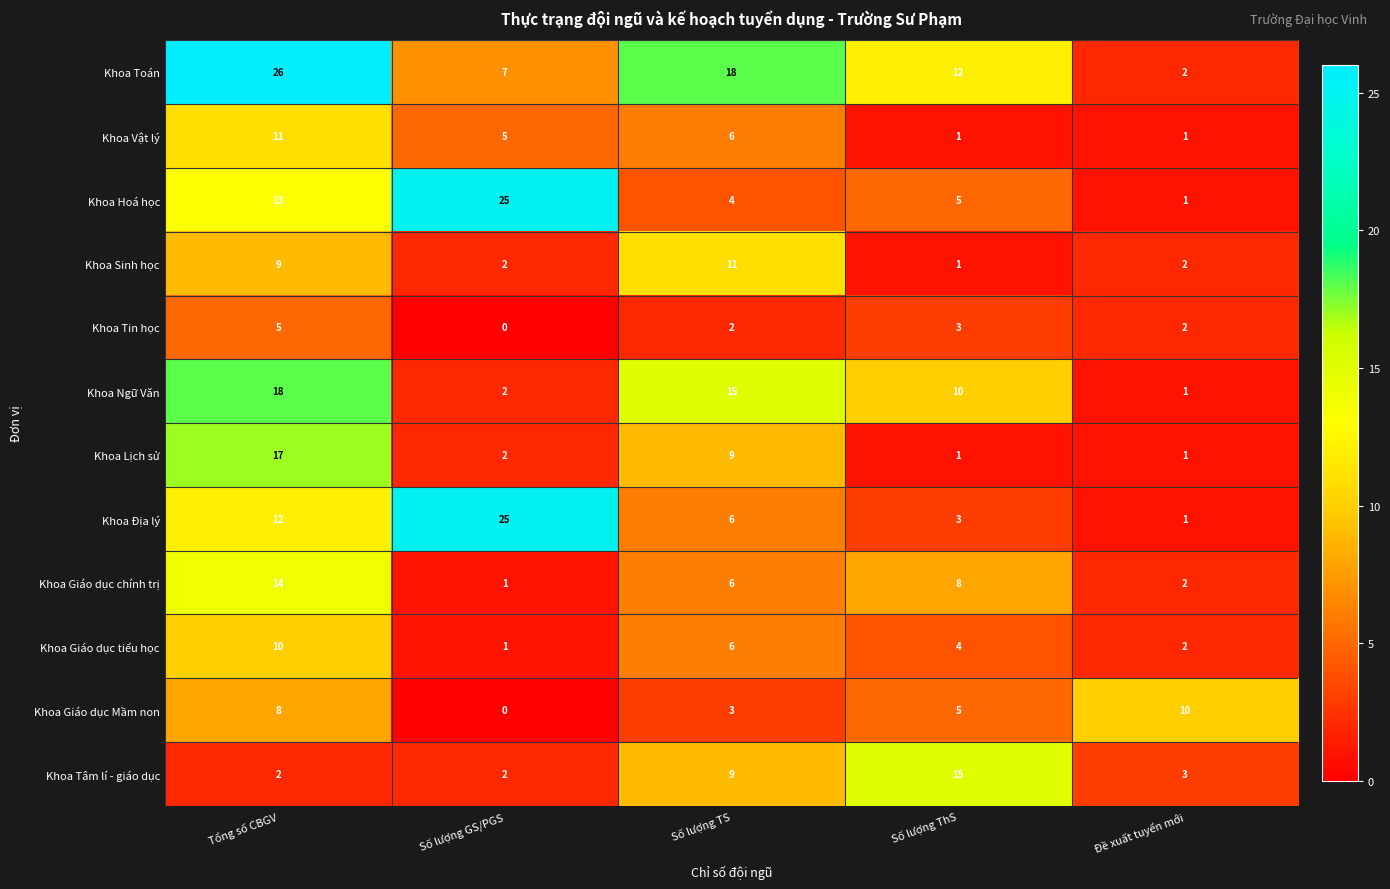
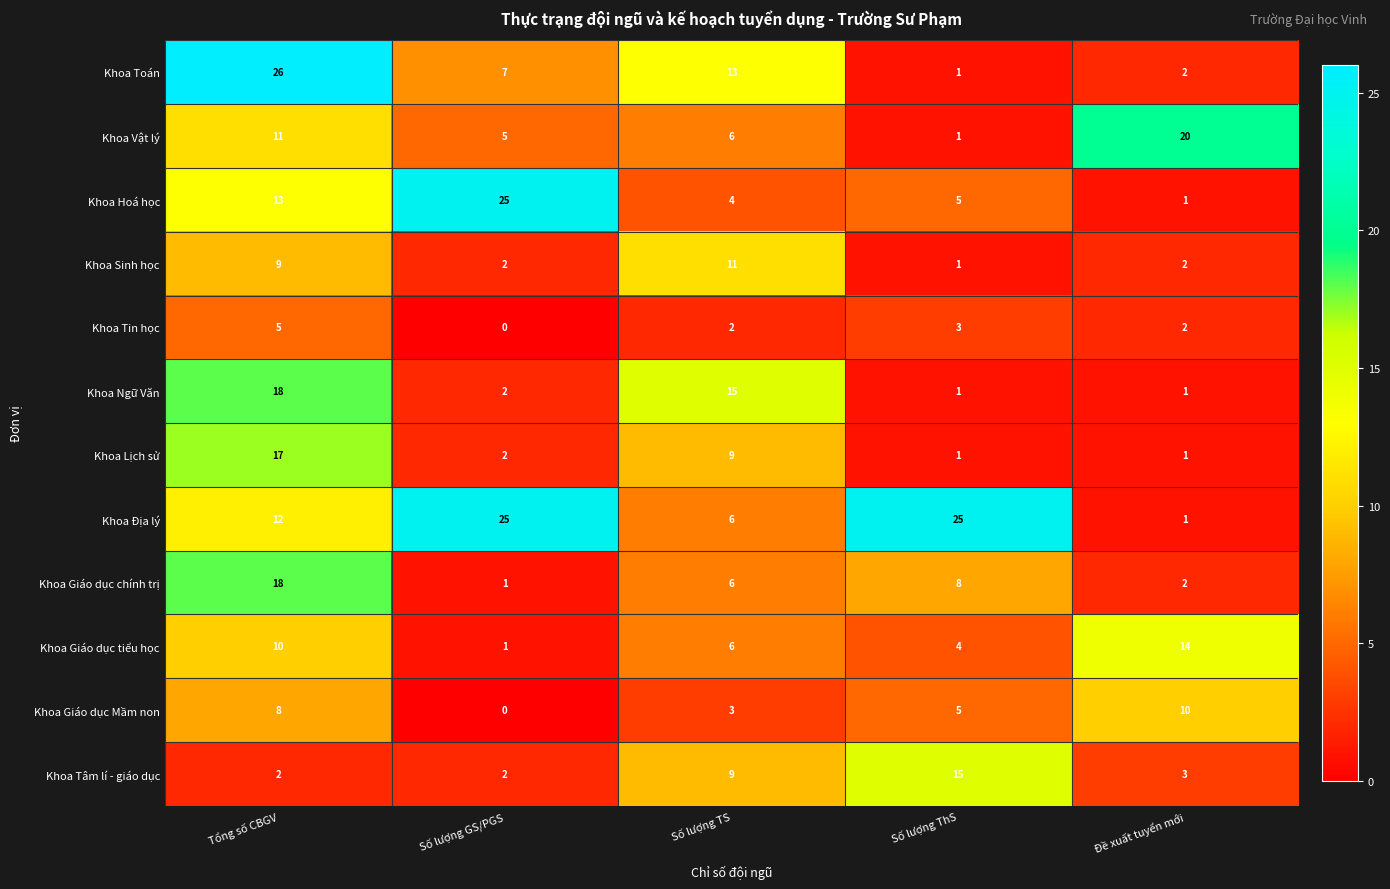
Khoa Toán, Số lượng TS: 18 -> 13
Khoa Toán, Số lượng ThS: 12 -> 1
Khoa Vật lý, Đề xuất tuyển mới: 1 -> 20
Khoa Ngữ Văn, Số lượng ThS: 10 -> 1
Khoa Địa lý, Số lượng ThS: 3 -> 25
Khoa Giáo dục chính trị, Tổng số CBGV: 14 -> 18
Khoa Giáo dục tiểu học, Đề xuất tuyển mới: 2 -> 14
